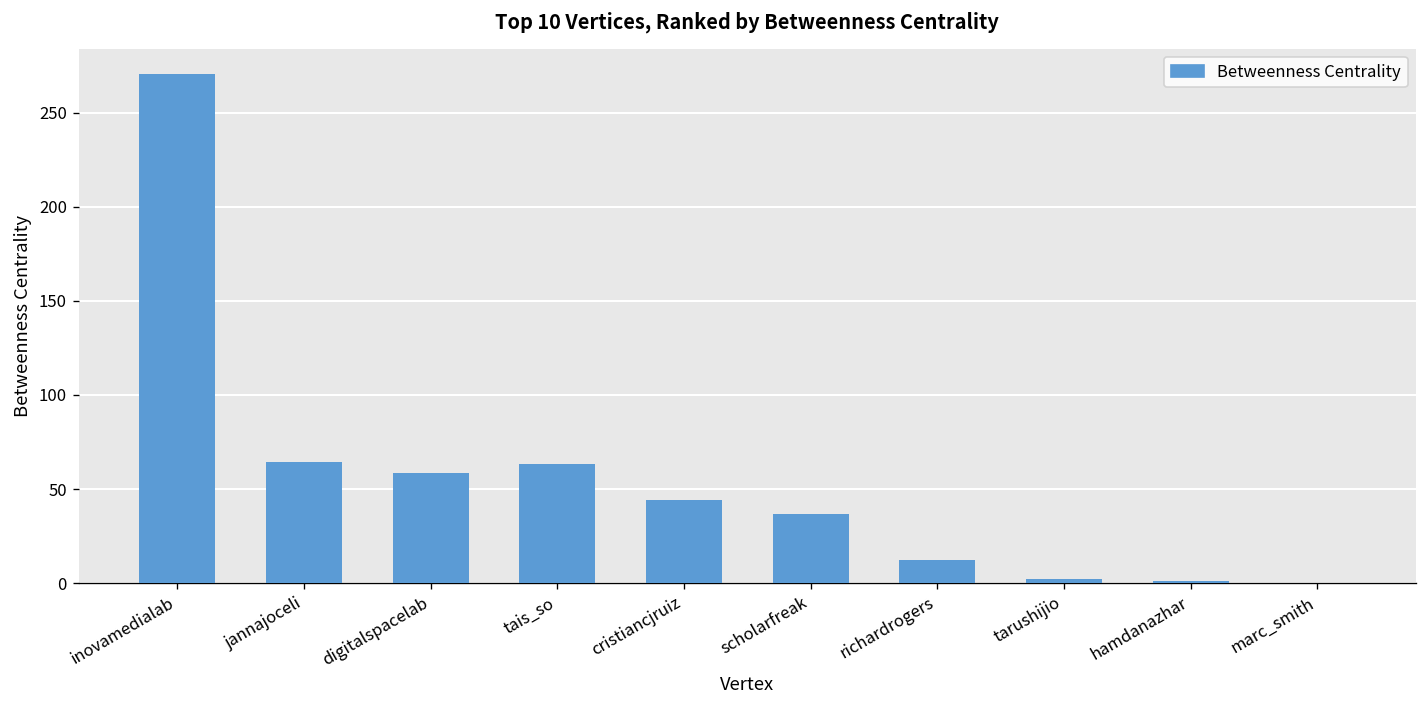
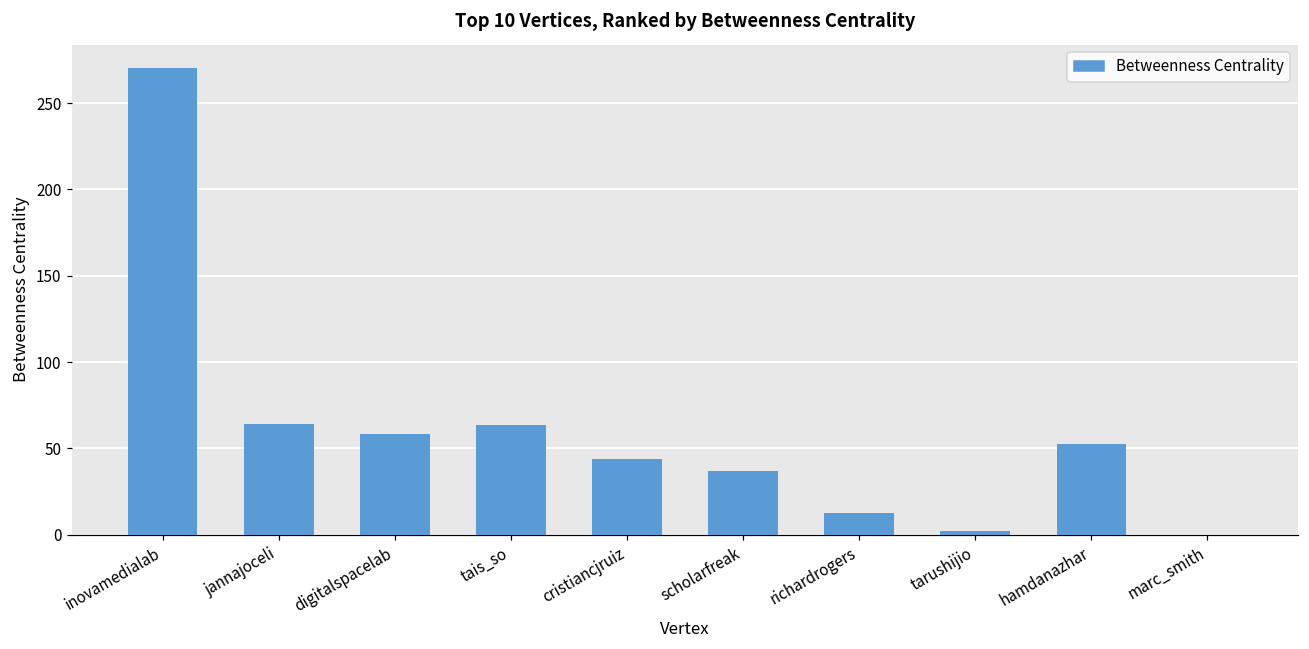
hamdanazhar: 1 -> 52
